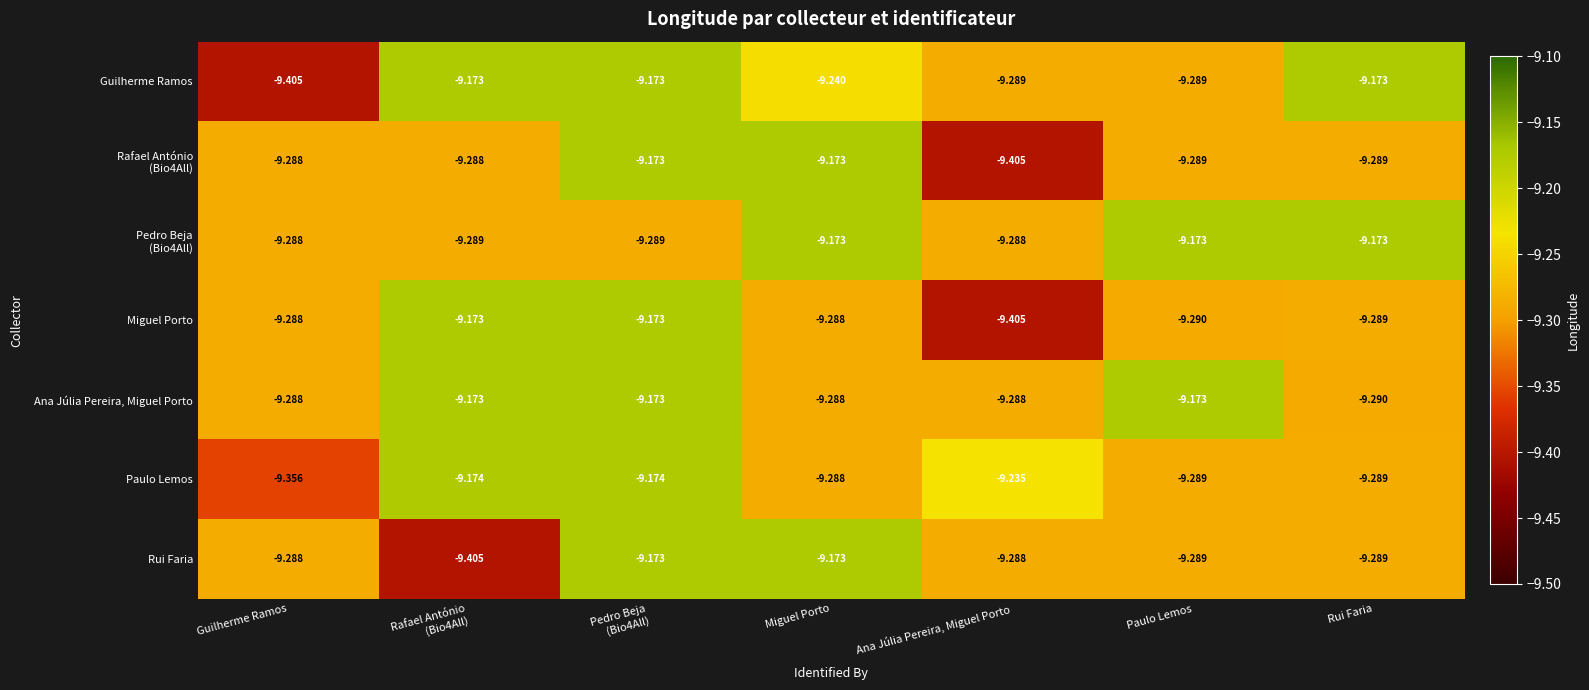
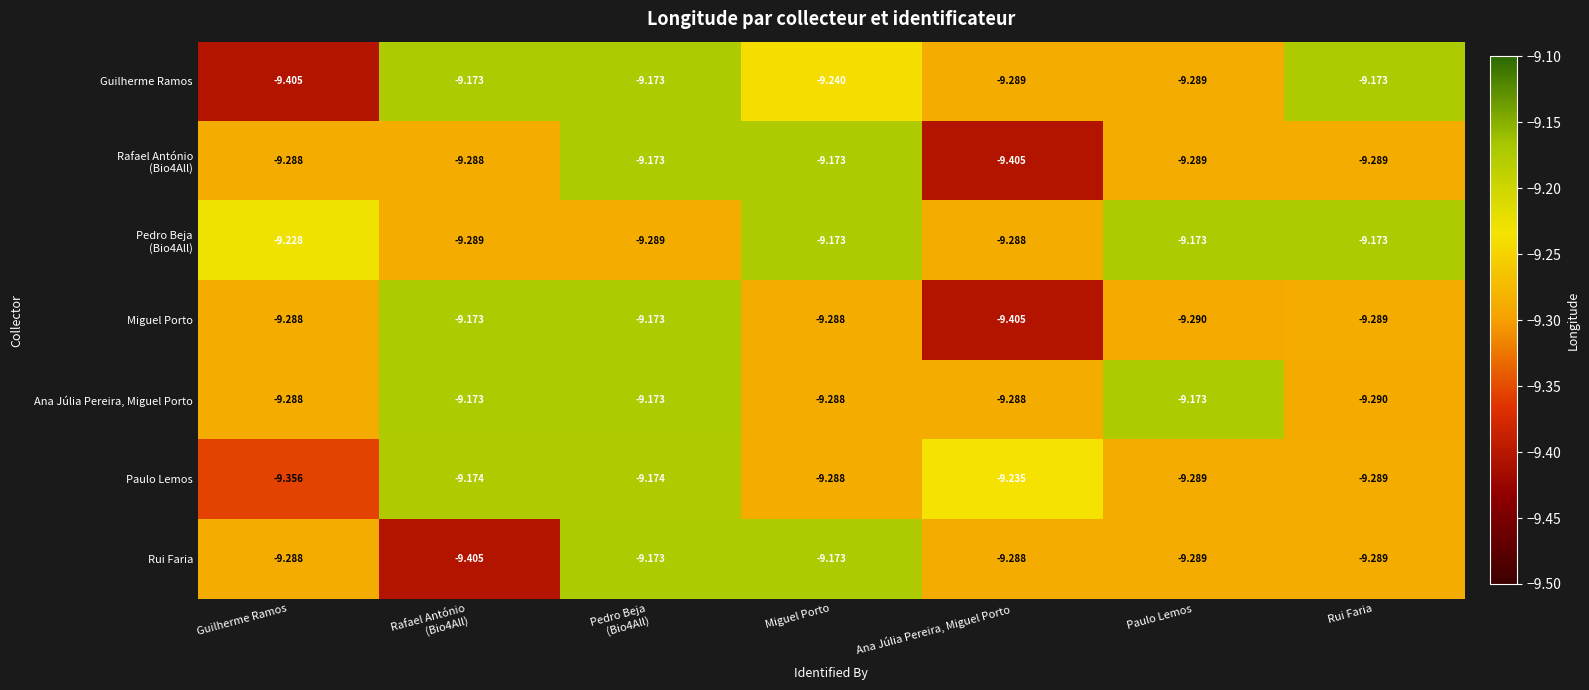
Pedro Beja (Bio4All), Guilherme Ramos: -9.288 -> -9.228
